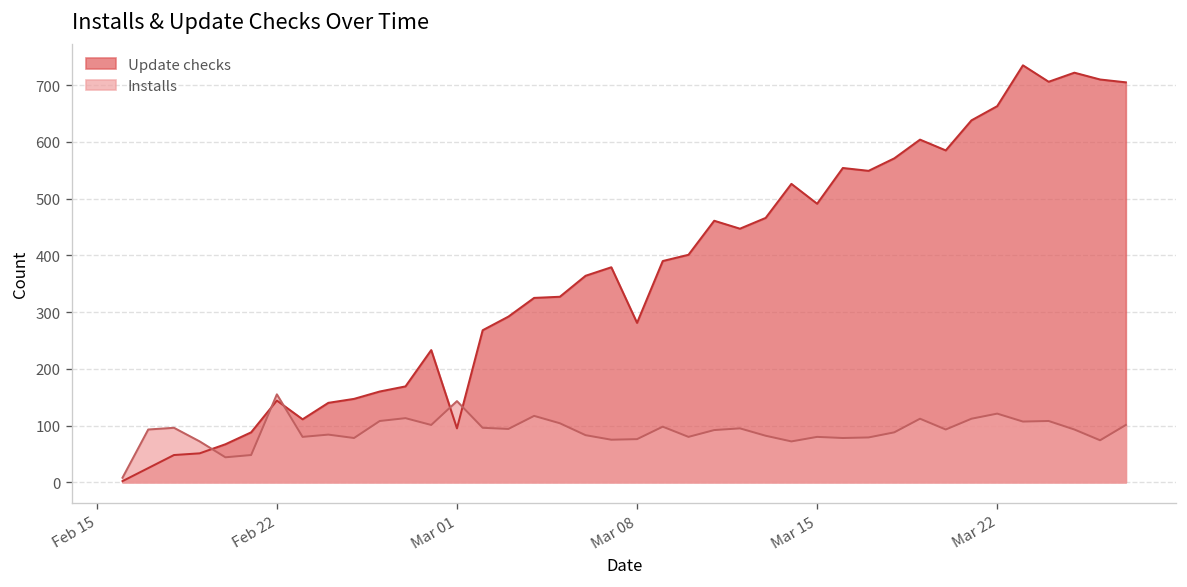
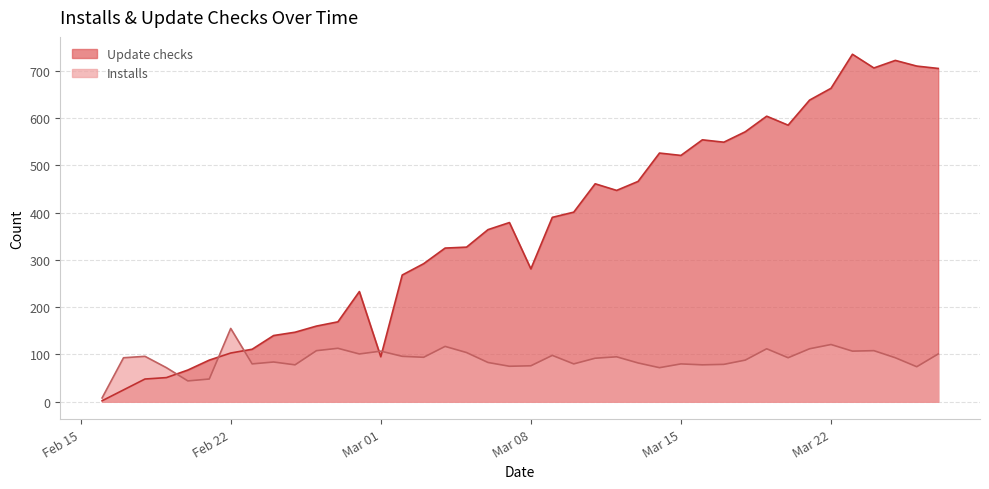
Update checks, Feb 22: 140 -> 100
Installs, Mar 01: 140 -> 110
Update checks, Mar 15: 490 -> 520
